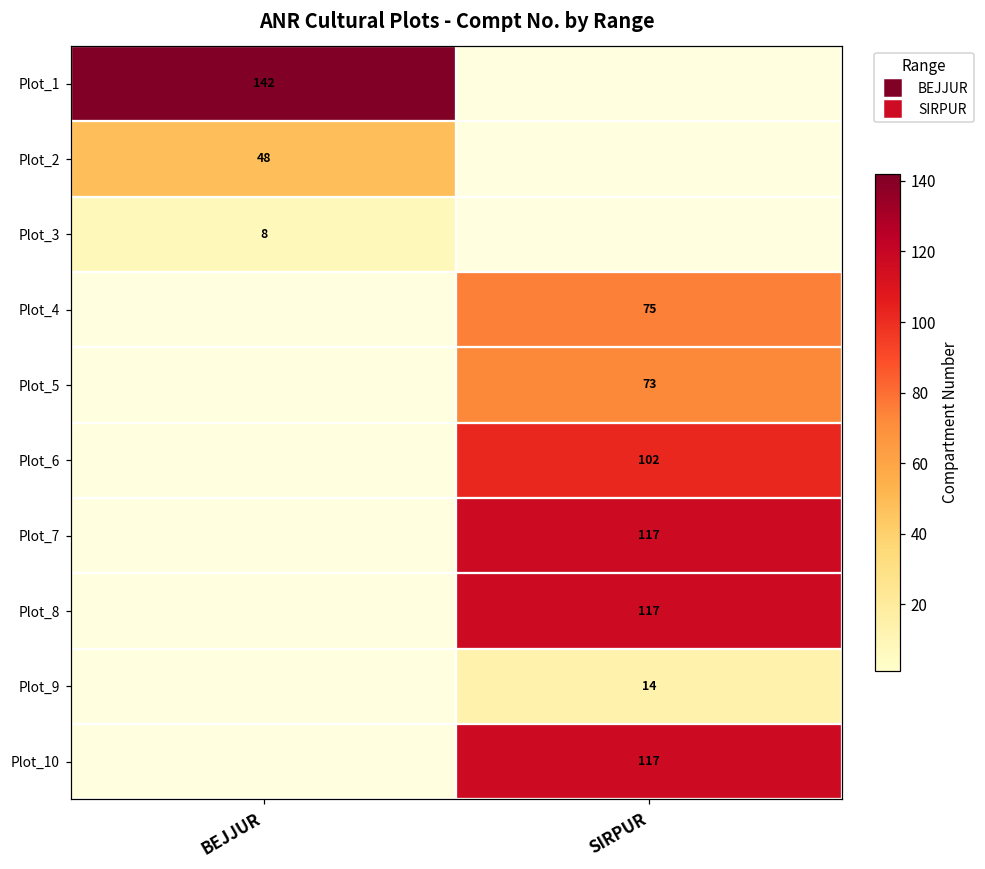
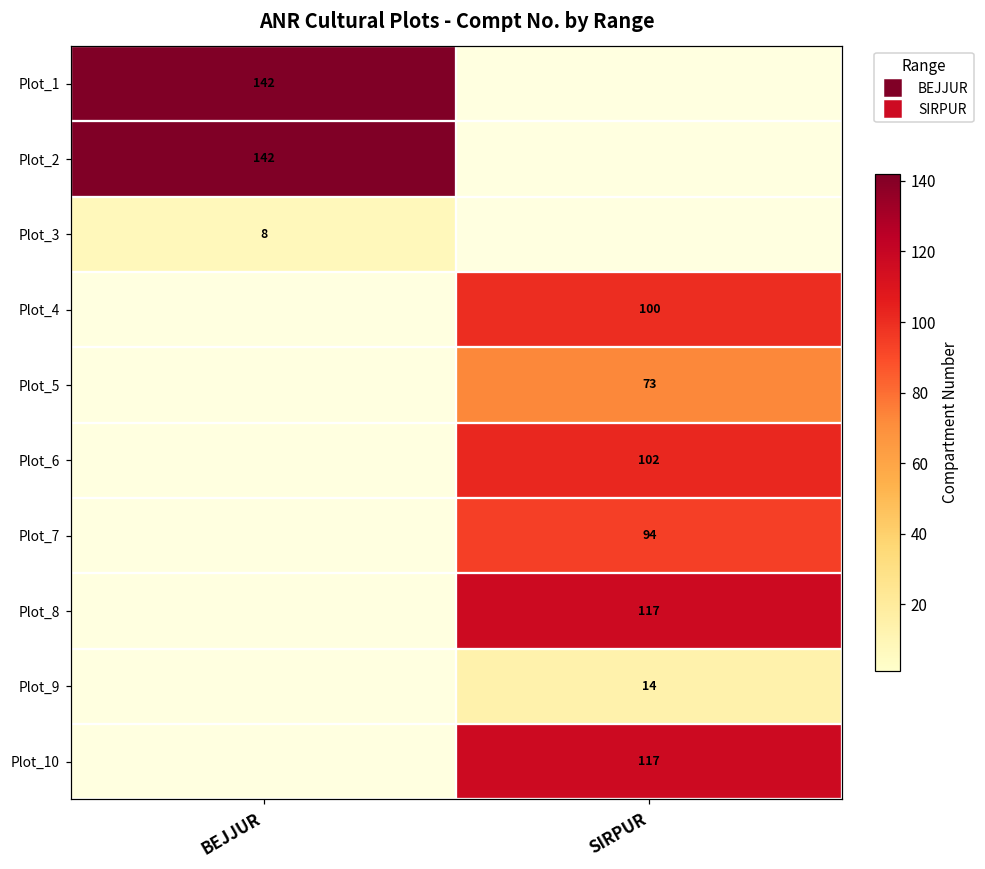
Plot_2, BEJJUR: 48 -> 142
Plot_4, SIRPUR: 75 -> 100
Plot_7, SIRPUR: 117 -> 94
